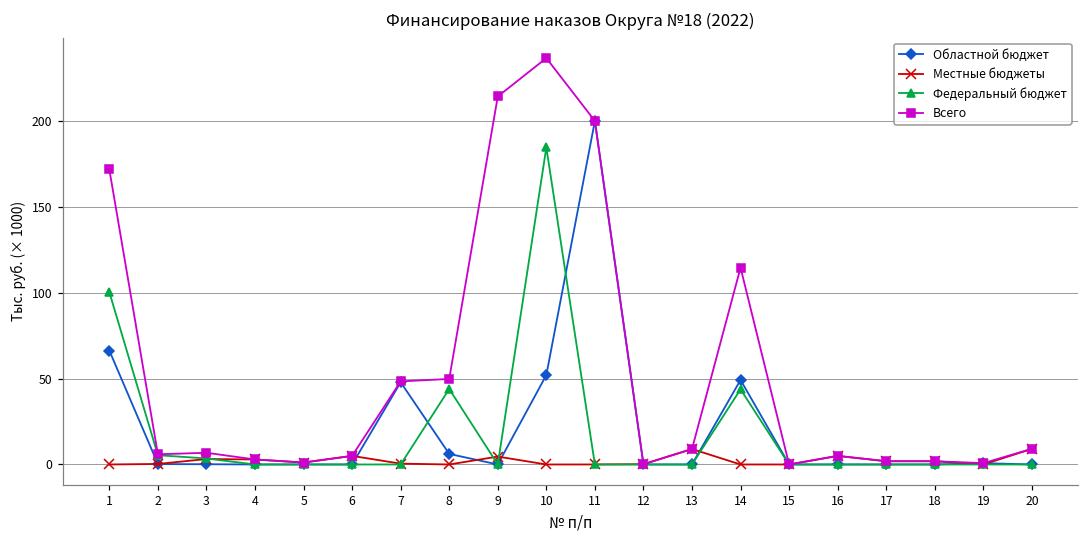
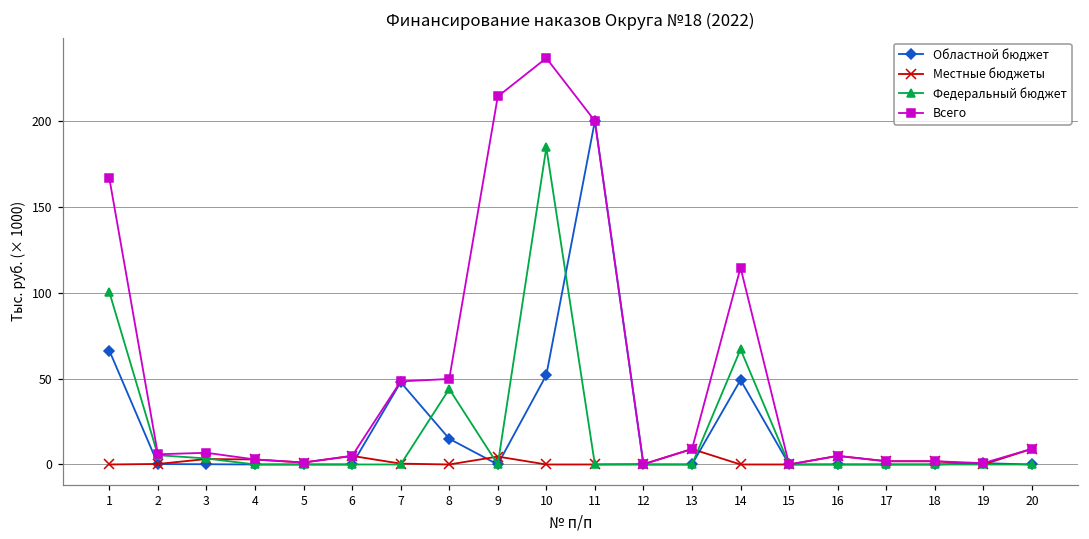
Всего, 1: 172 -> 167
Областной бюджет, 8: 6 -> 15
Федеральный бюджет, 14: 44 -> 67
